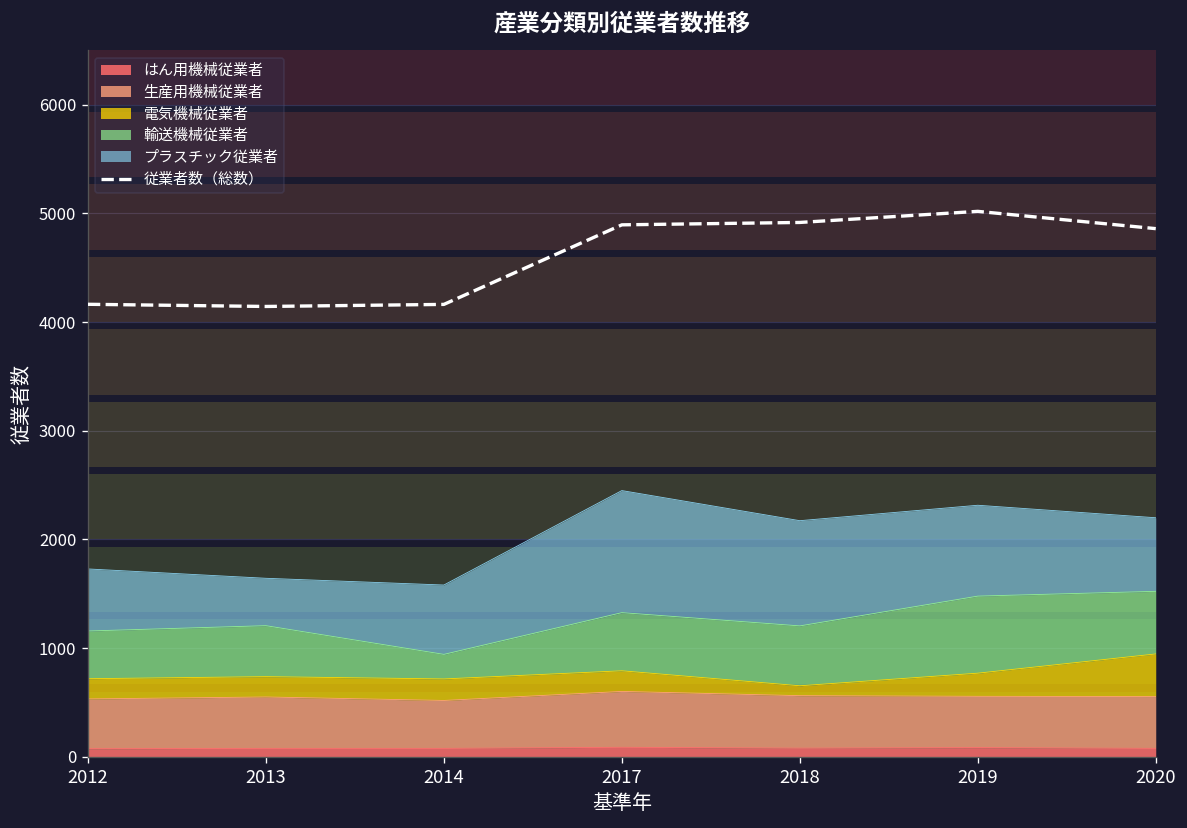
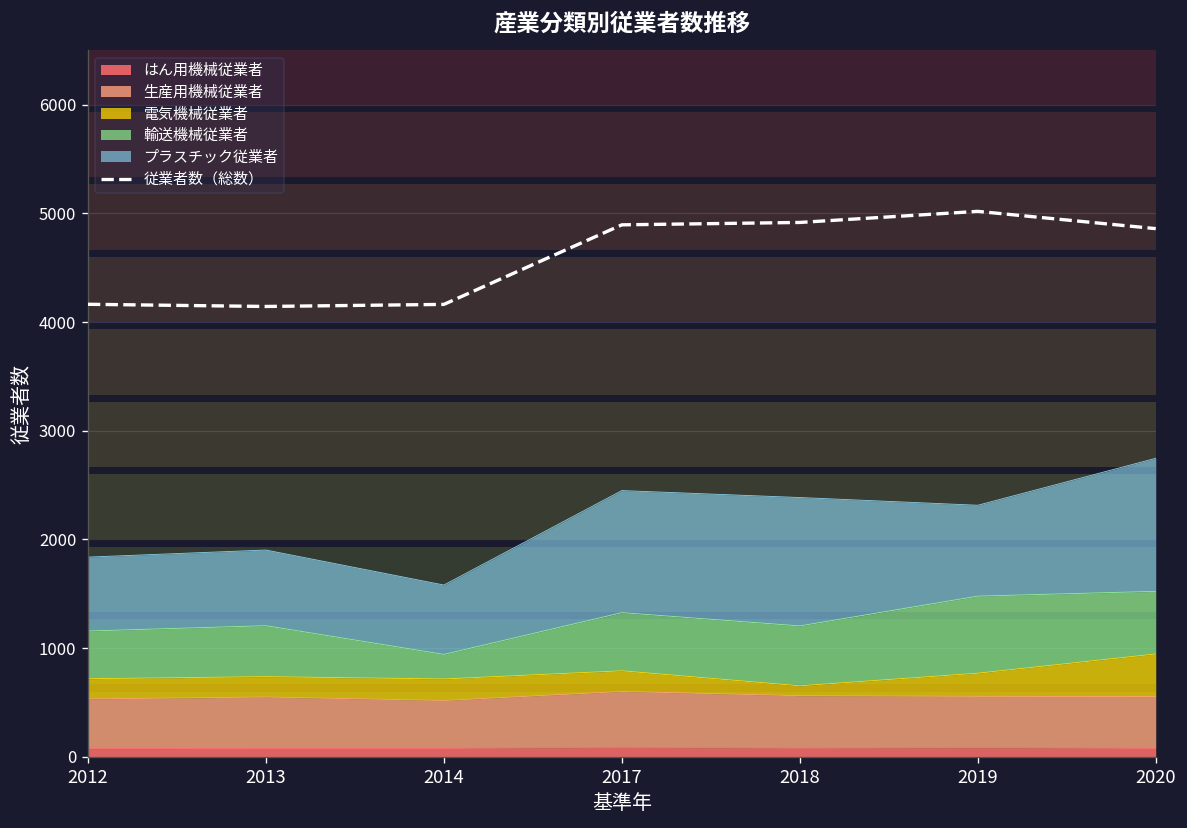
プラスチック従業者, 2012: 600 -> 700
プラスチック従業者, 2013: 400 -> 700
プラスチック従業者, 2018: 1000 -> 1200
プラスチック従業者, 2020: 700 -> 1200
